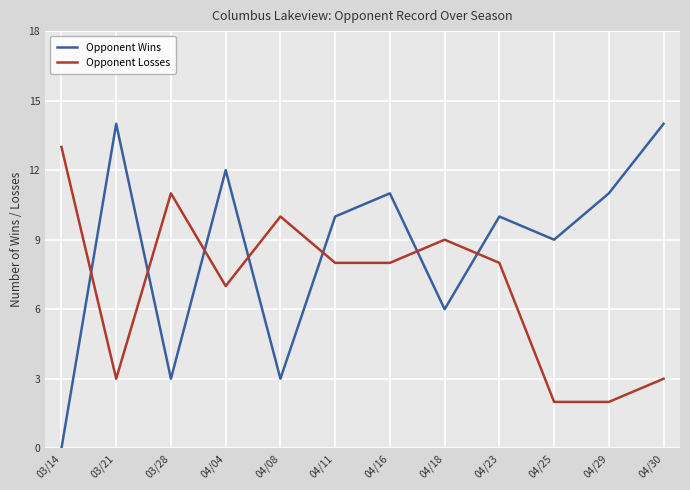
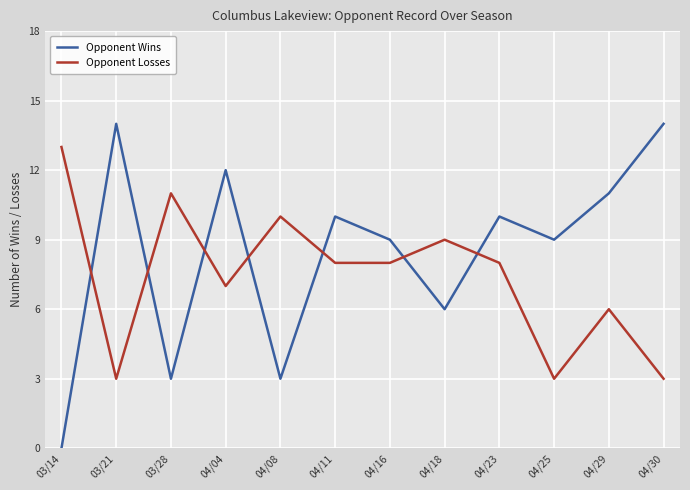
Opponent Wins, 04/16: 11 -> 9
Opponent Losses, 04/25: 2 -> 3
Opponent Losses, 04/29: 2 -> 6
